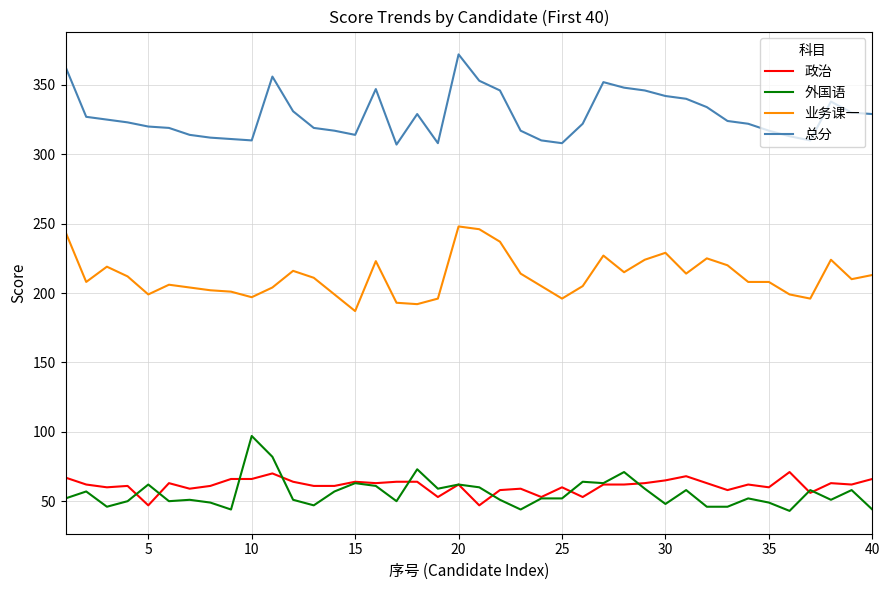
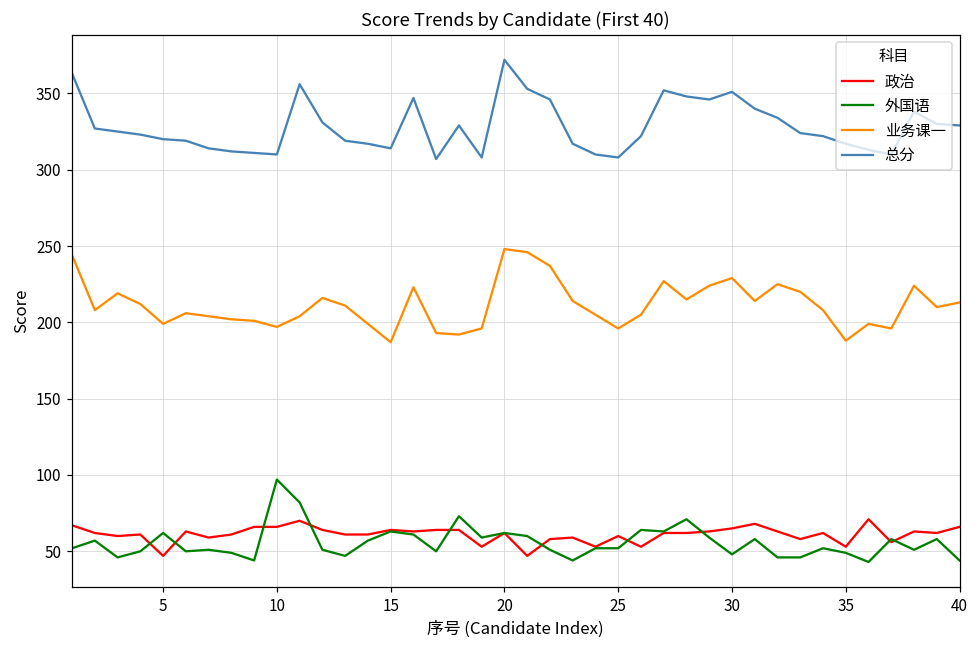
总分, 30: 342 -> 351
政治, 35: 60 -> 53
业务课一, 35: 208 -> 188
